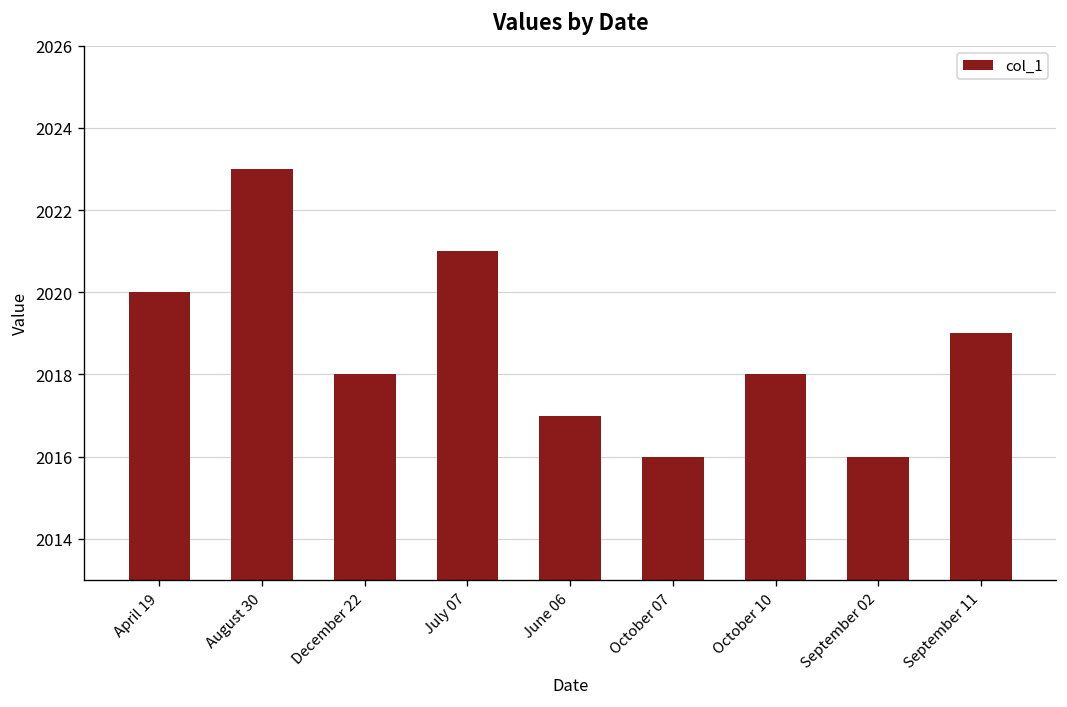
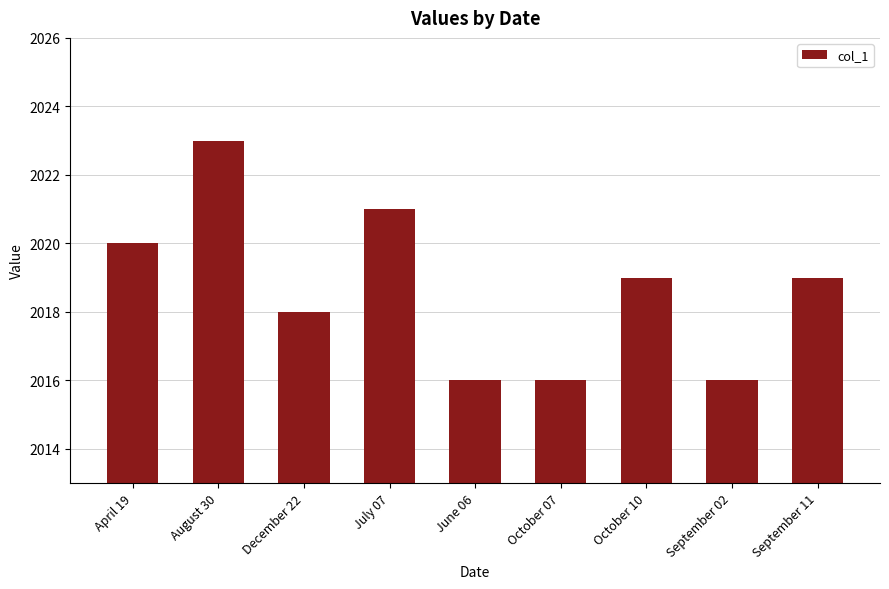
June 06: 2017 -> 2016
October 10: 2018 -> 2019
